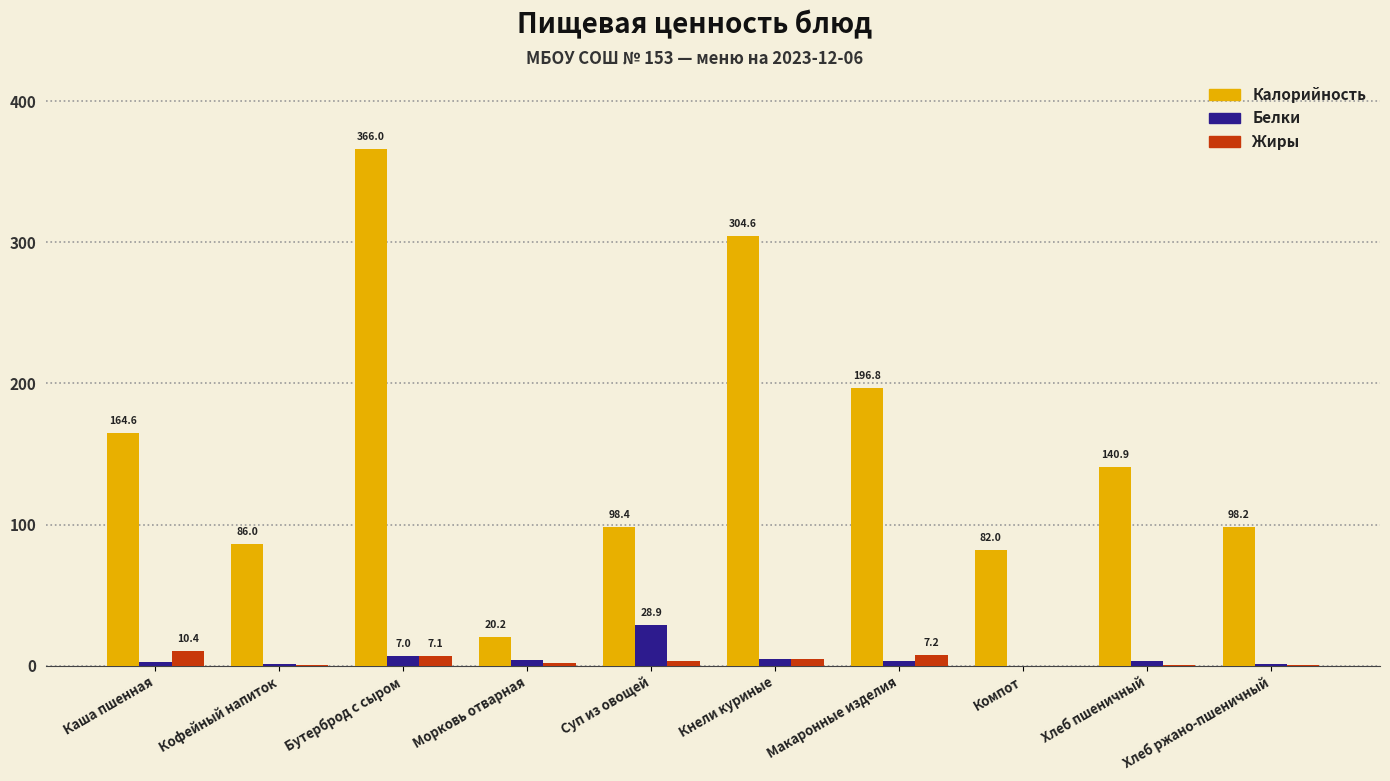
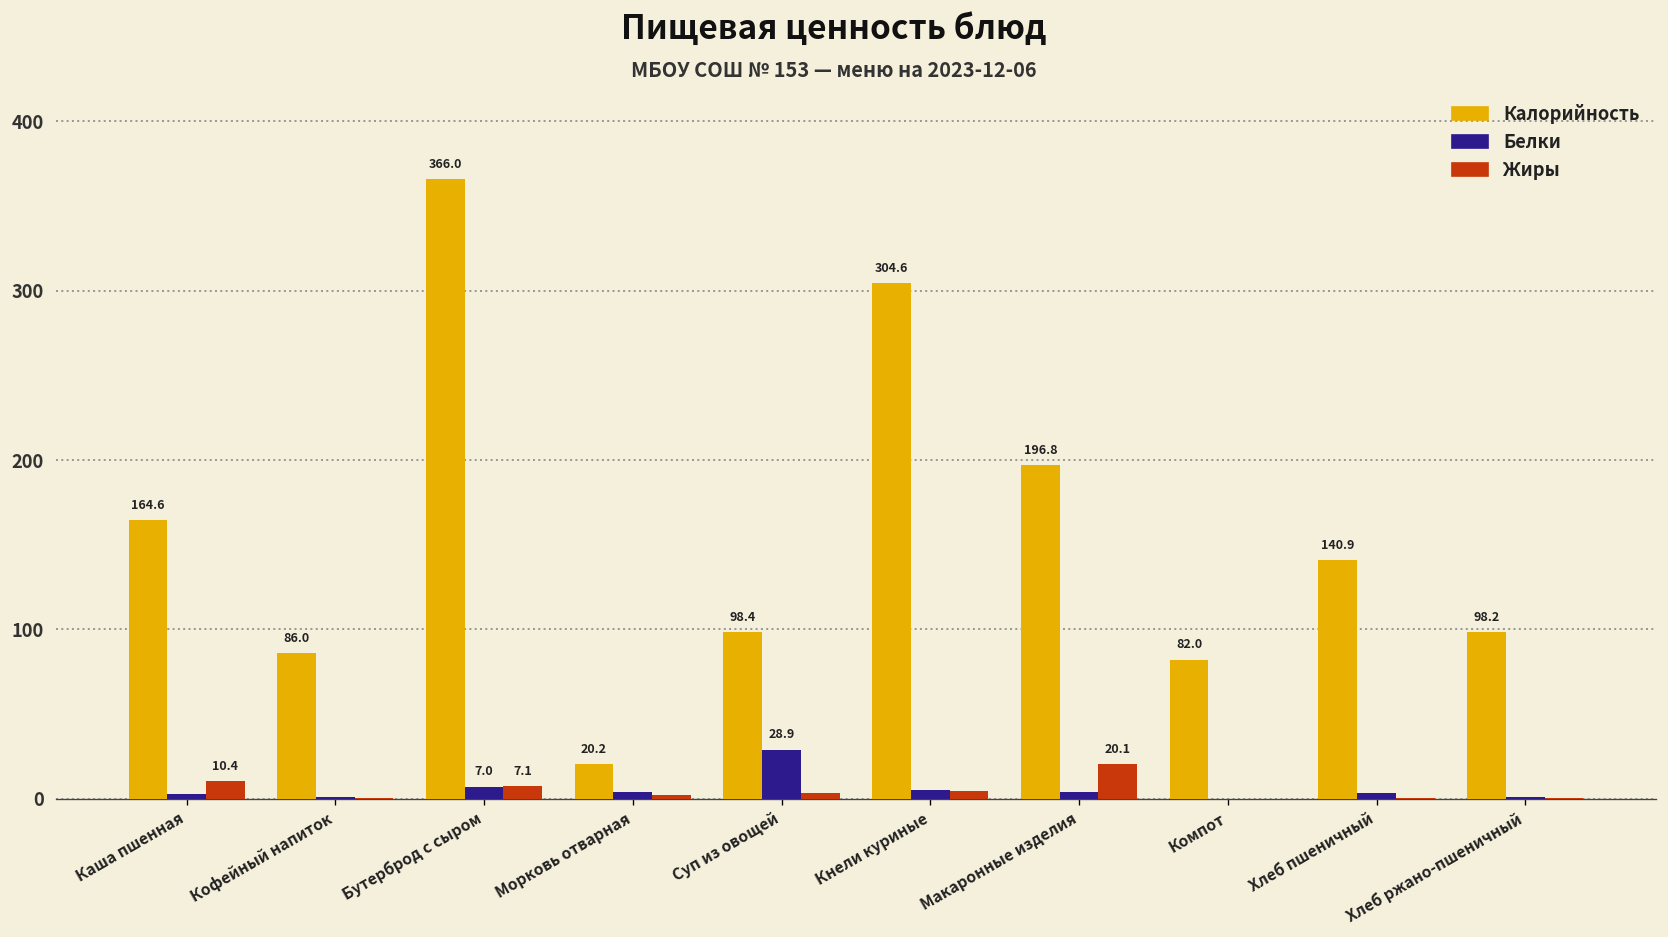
Жиры, Макаронные изделия: 7.2 -> 20.1
